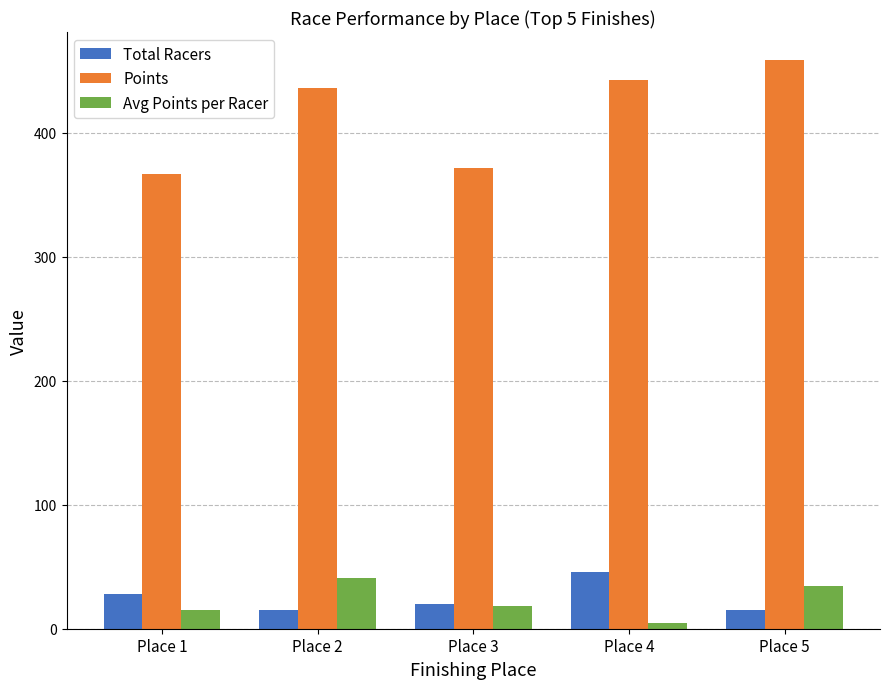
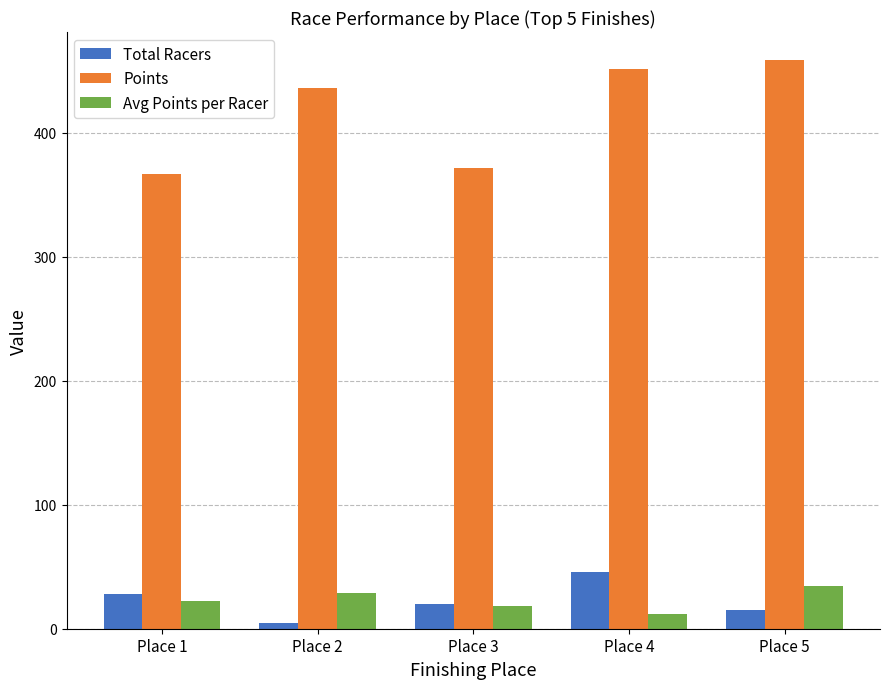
Avg Points per Racer, Place 1: 15 -> 22
Total Racers, Place 2: 15 -> 5
Avg Points per Racer, Place 2: 41 -> 29
Points, Place 4: 442 -> 451
Avg Points per Racer, Place 4: 5 -> 12
